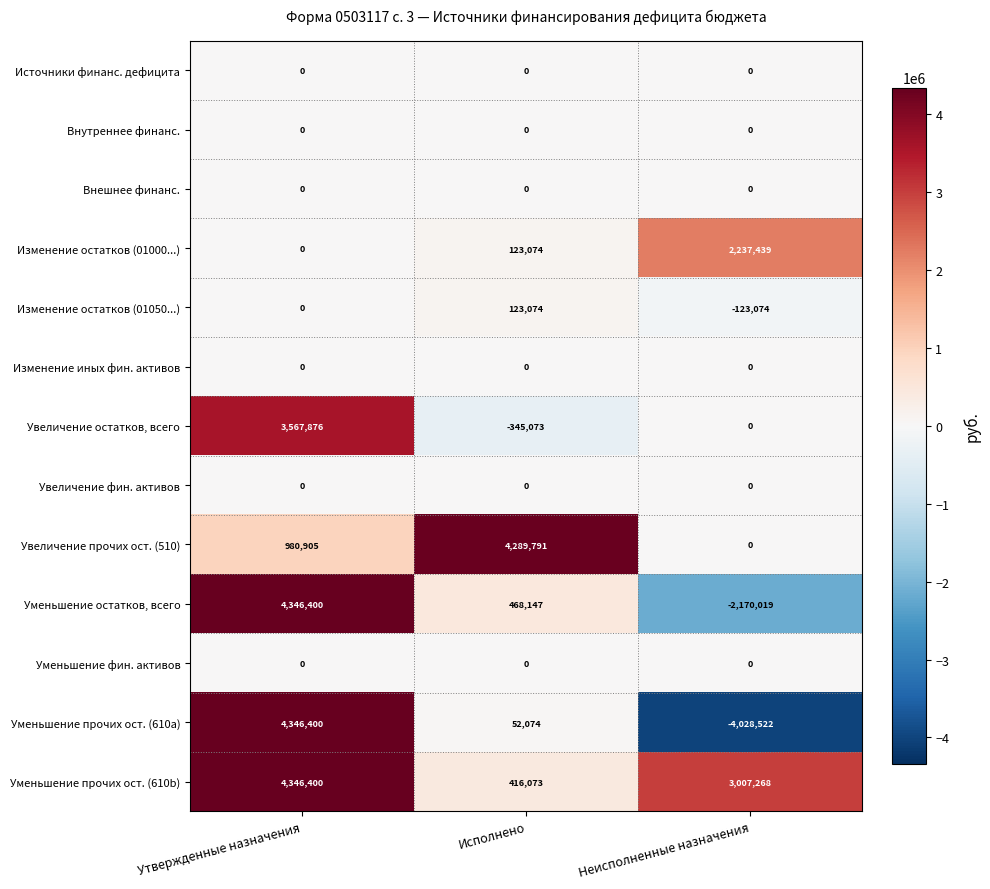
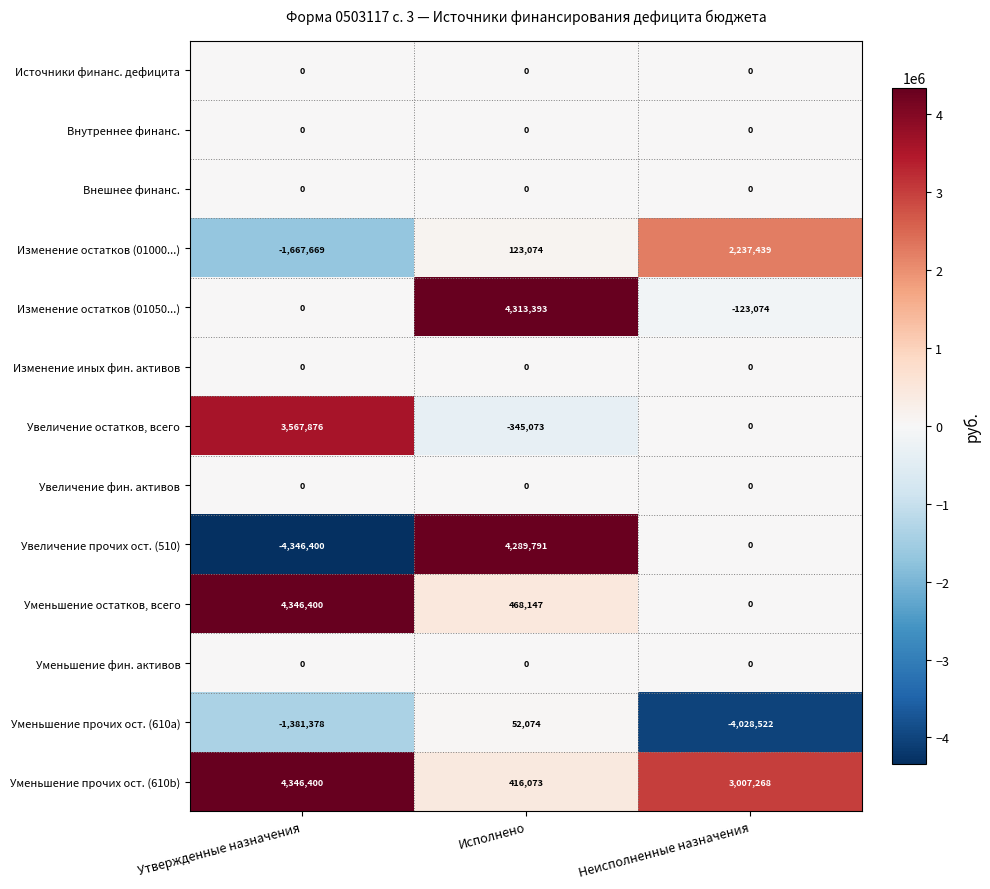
Изменение остатков (01000...), Утвержденные назначения: 0 -> -1,667,669
Изменение остатков (01050...), Исполнено: 123,074 -> 4,313,393
Увеличение прочих ост. (510), Утвержденные назначения: 980,905 -> -4,346,400
Уменьшение остатков, всего, Неисполненные назначения: -2,170,019 -> 0
Уменьшение прочих ост. (610a), Утвержденные назначения: 4,346,400 -> -1,381,378
